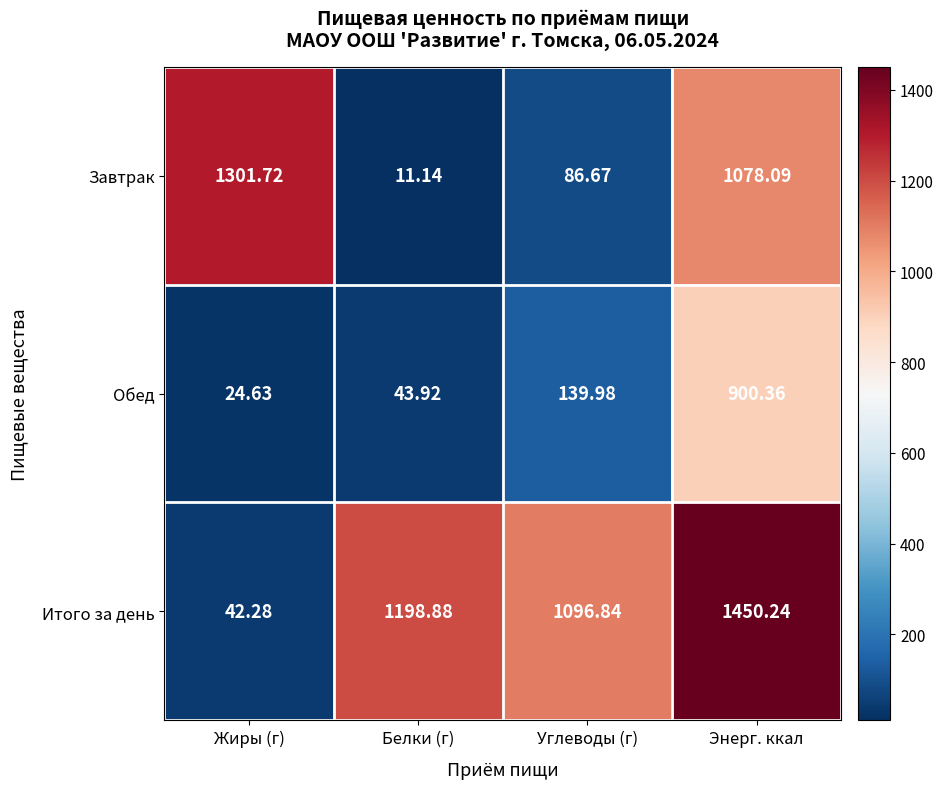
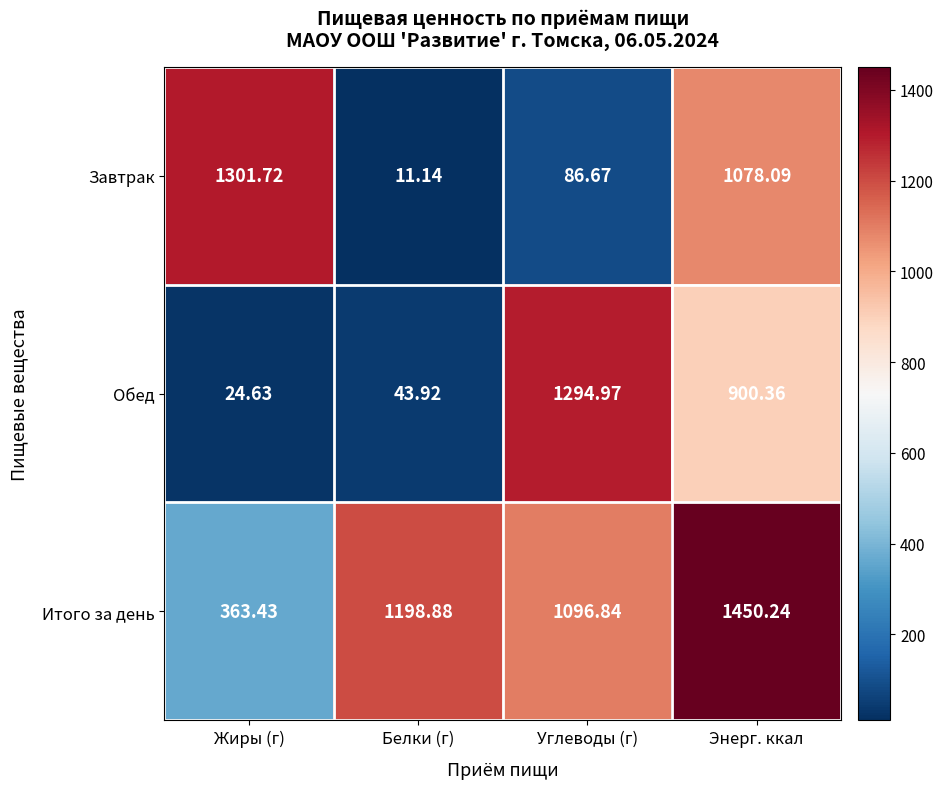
Обед, Углеводы (г): 139.98 -> 1294.97
Итого за день, Жиры (г): 42.28 -> 363.43
